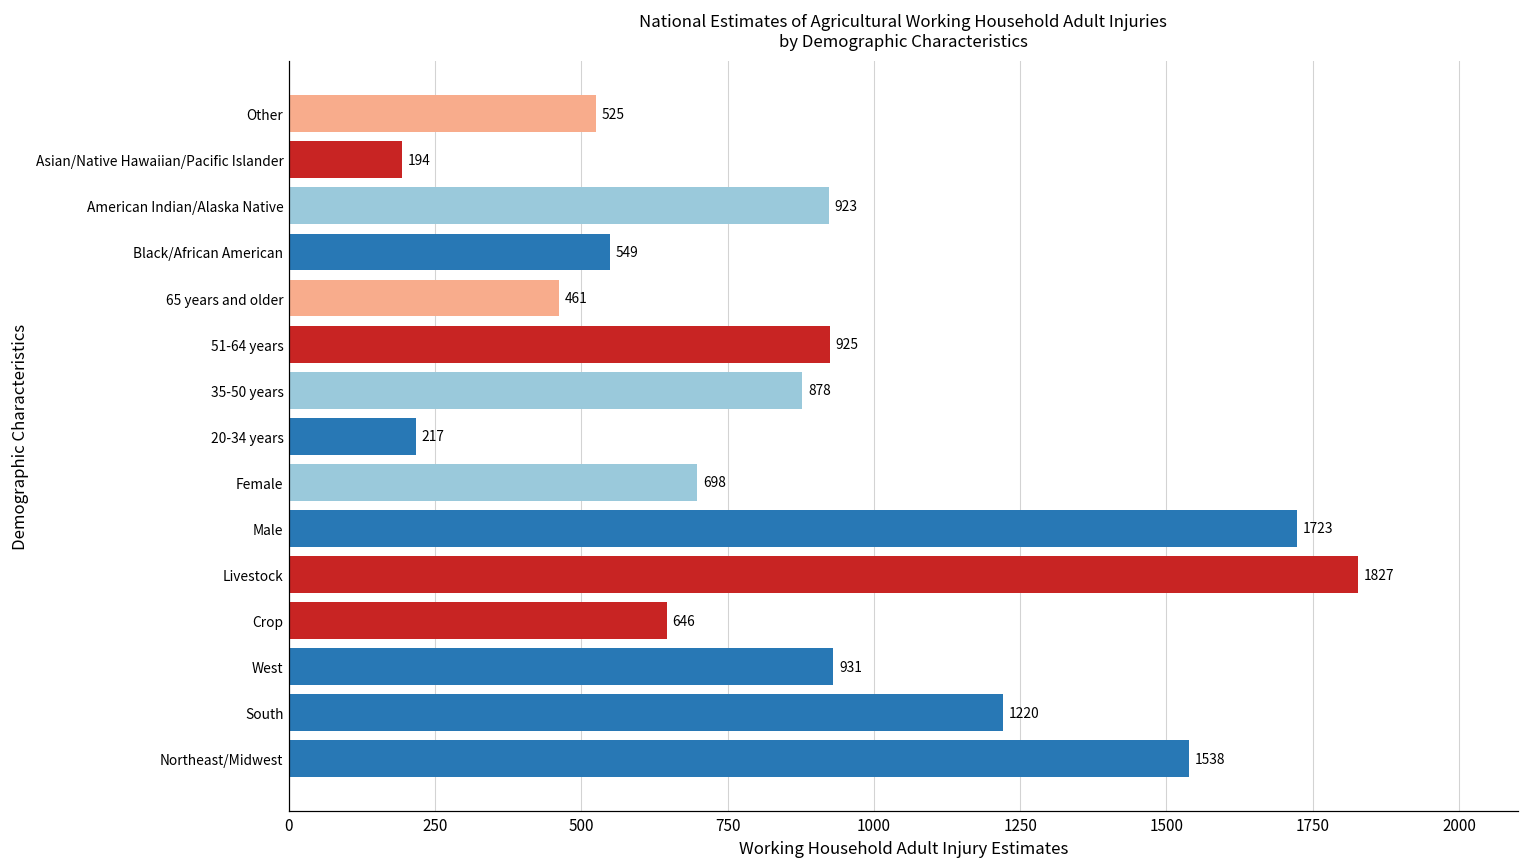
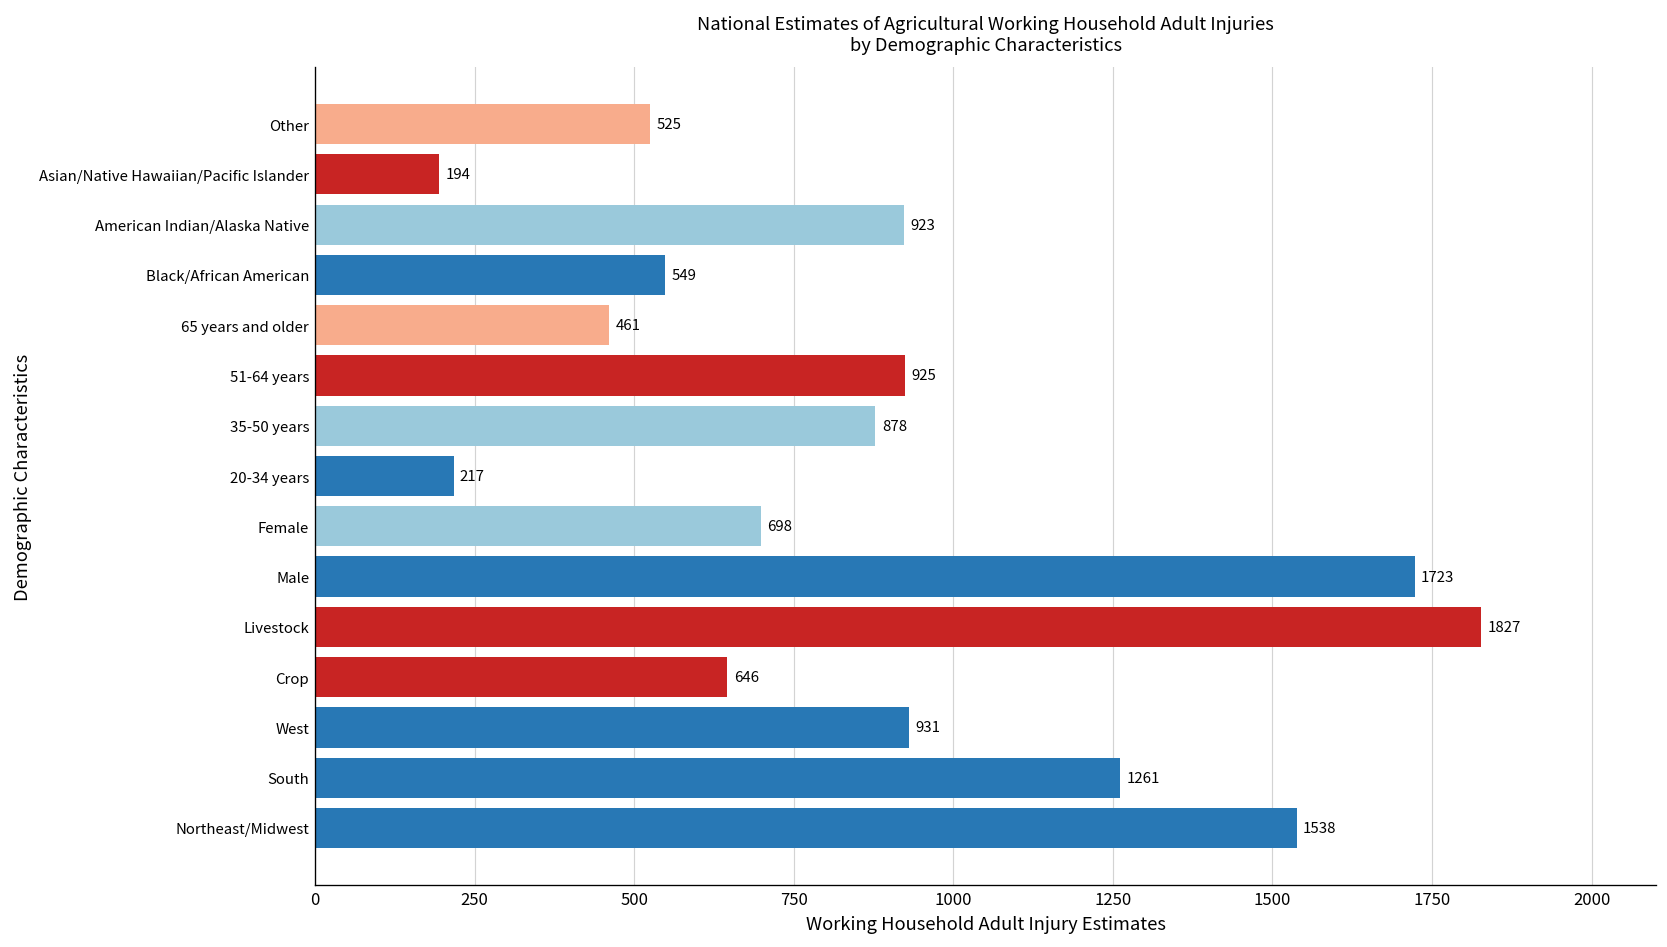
South: 1220 -> 1261
